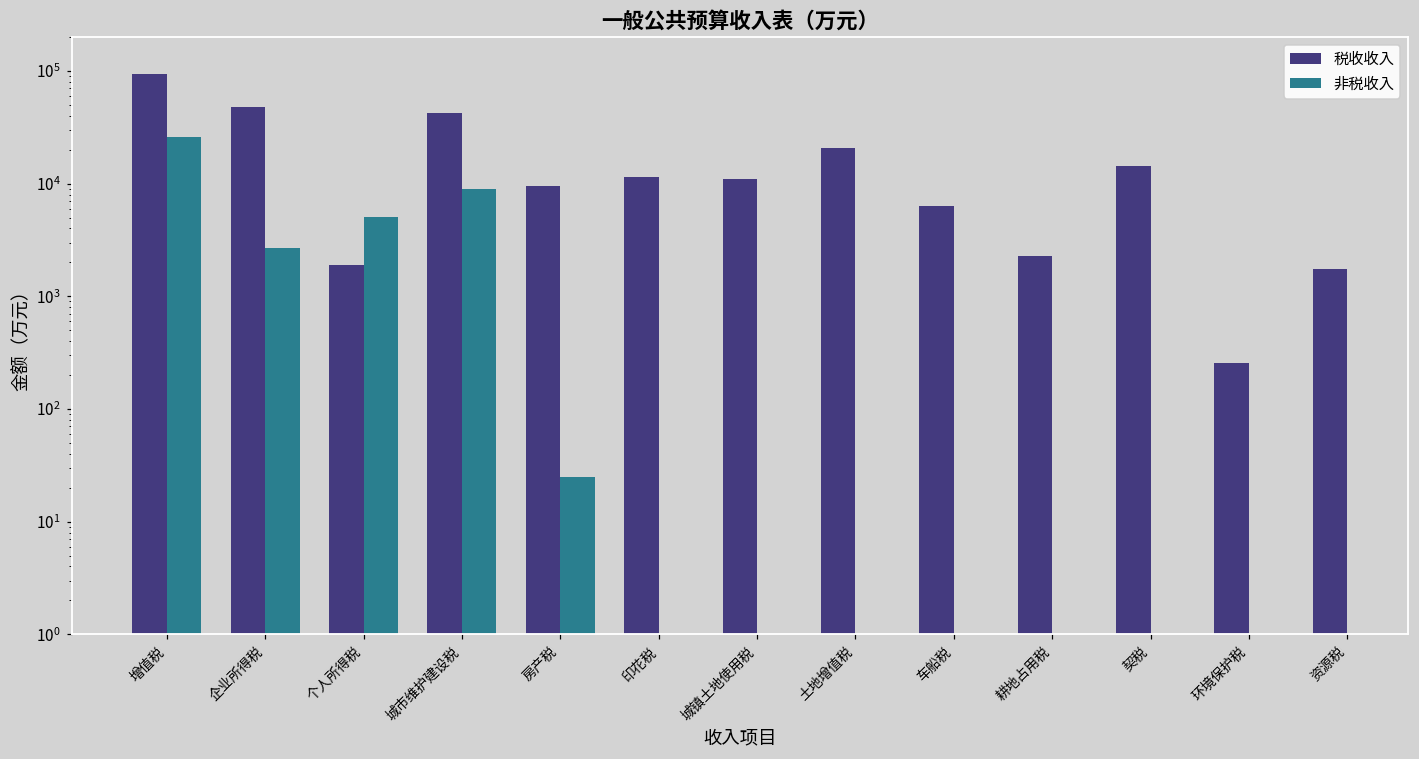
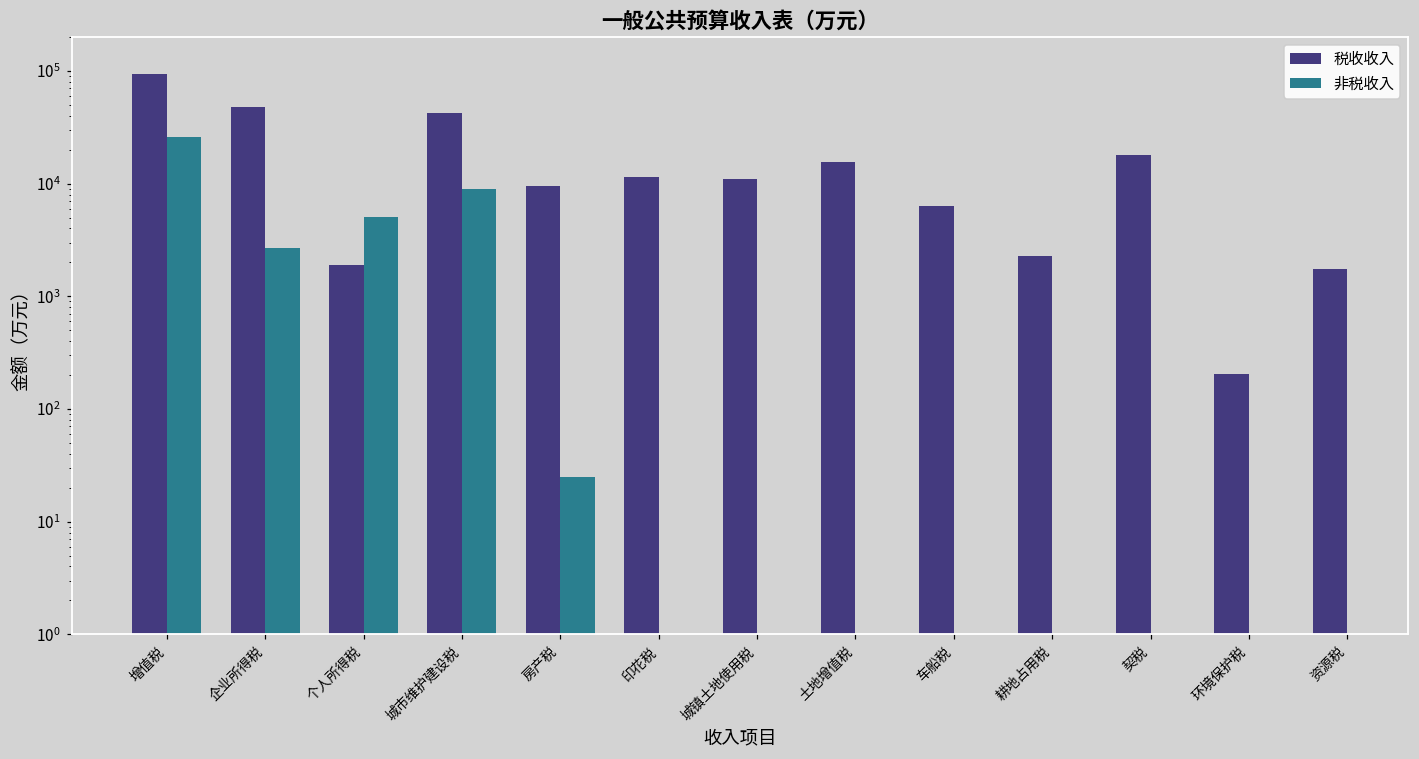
税收收入, 土地增值税: 21000 -> 16000
税收收入, 契税: 14000 -> 18000
税收收入, 环境保护税: 260 -> 200
